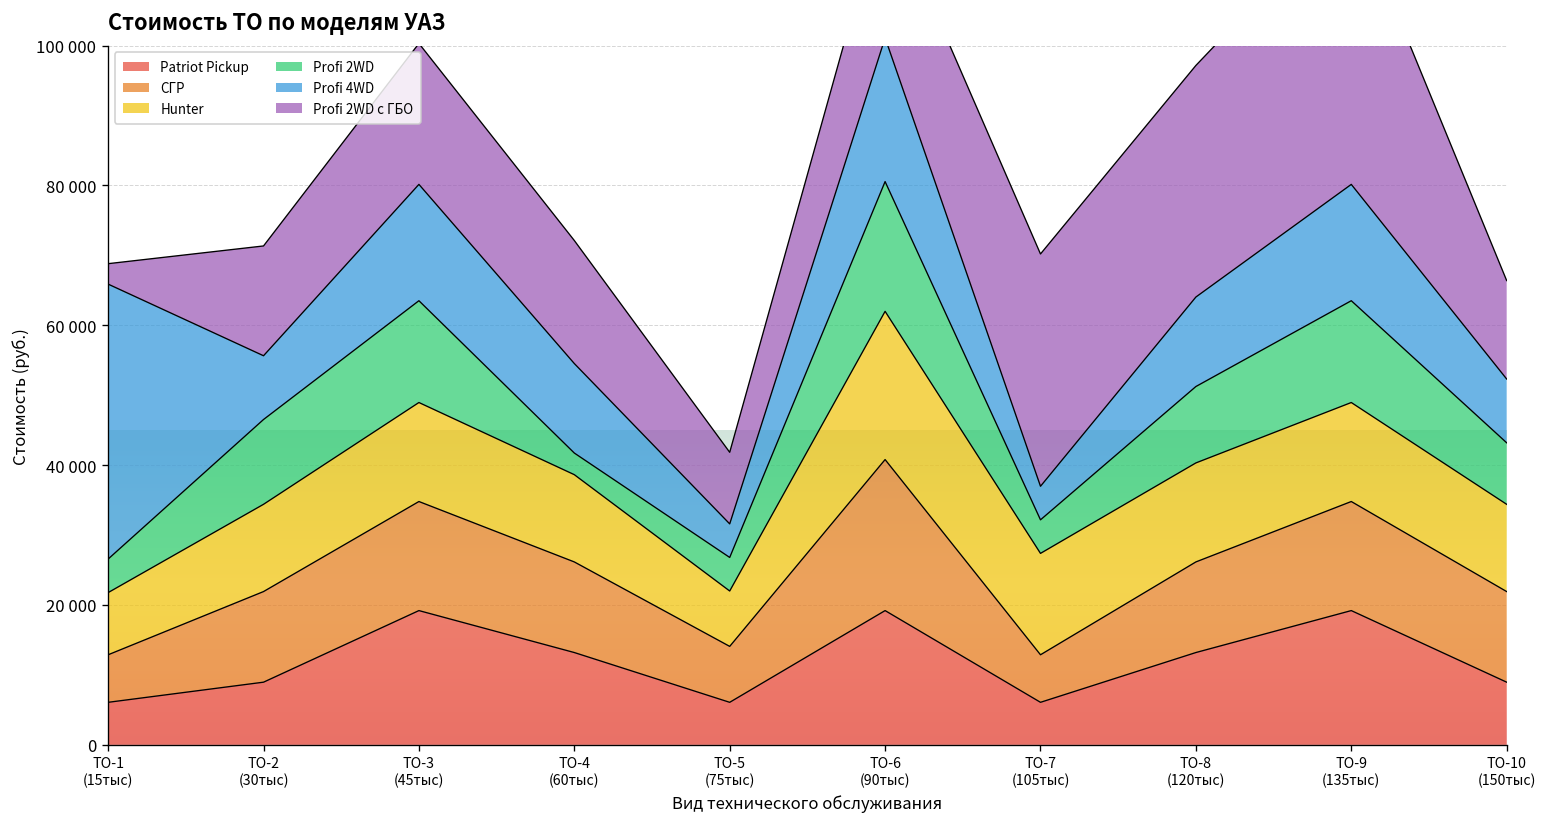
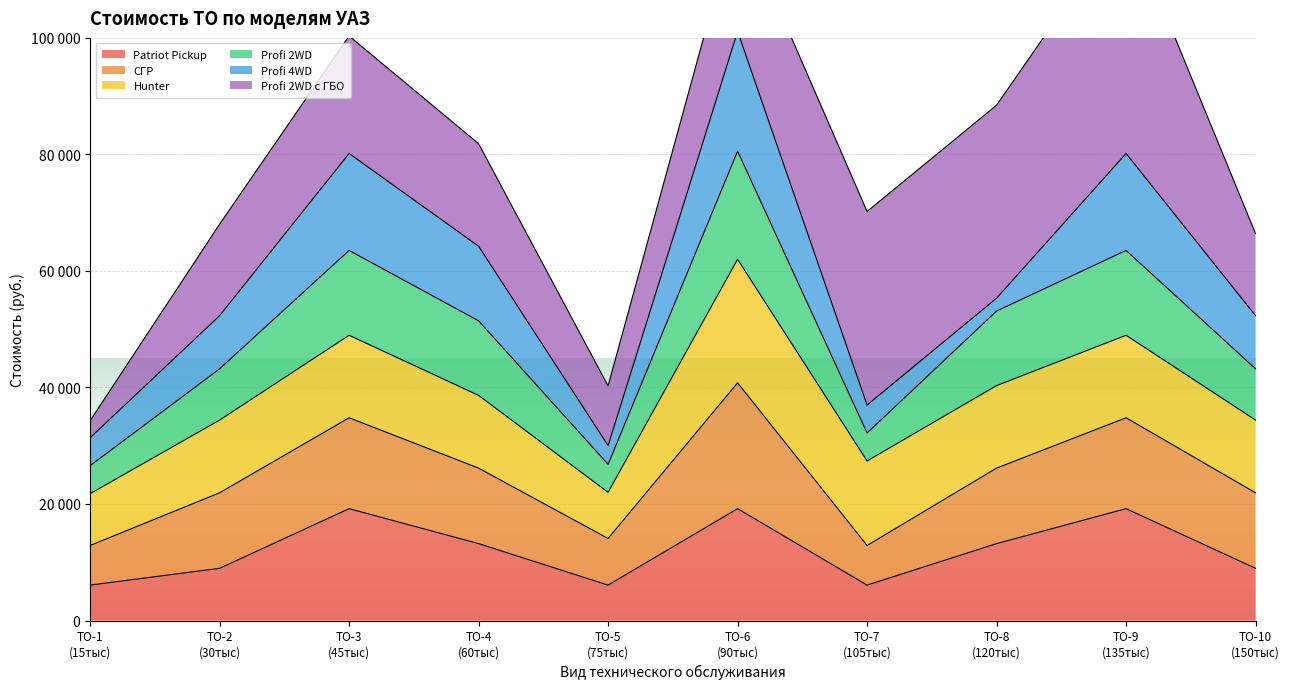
Profi 4WD, ТО-1 (15тыс): 39000 -> 5000
Profi 2WD, ТО-2 (30тыс): 12000 -> 9000
Profi 2WD, ТО-4 (60тыс): 3000 -> 13000
Profi 4WD, ТО-5 (75тыс): 5000 -> 3000
Profi 2WD, ТО-8 (120тыс): 11000 -> 13000
Profi 4WD, ТО-8 (120тыс): 13000 -> 2000
